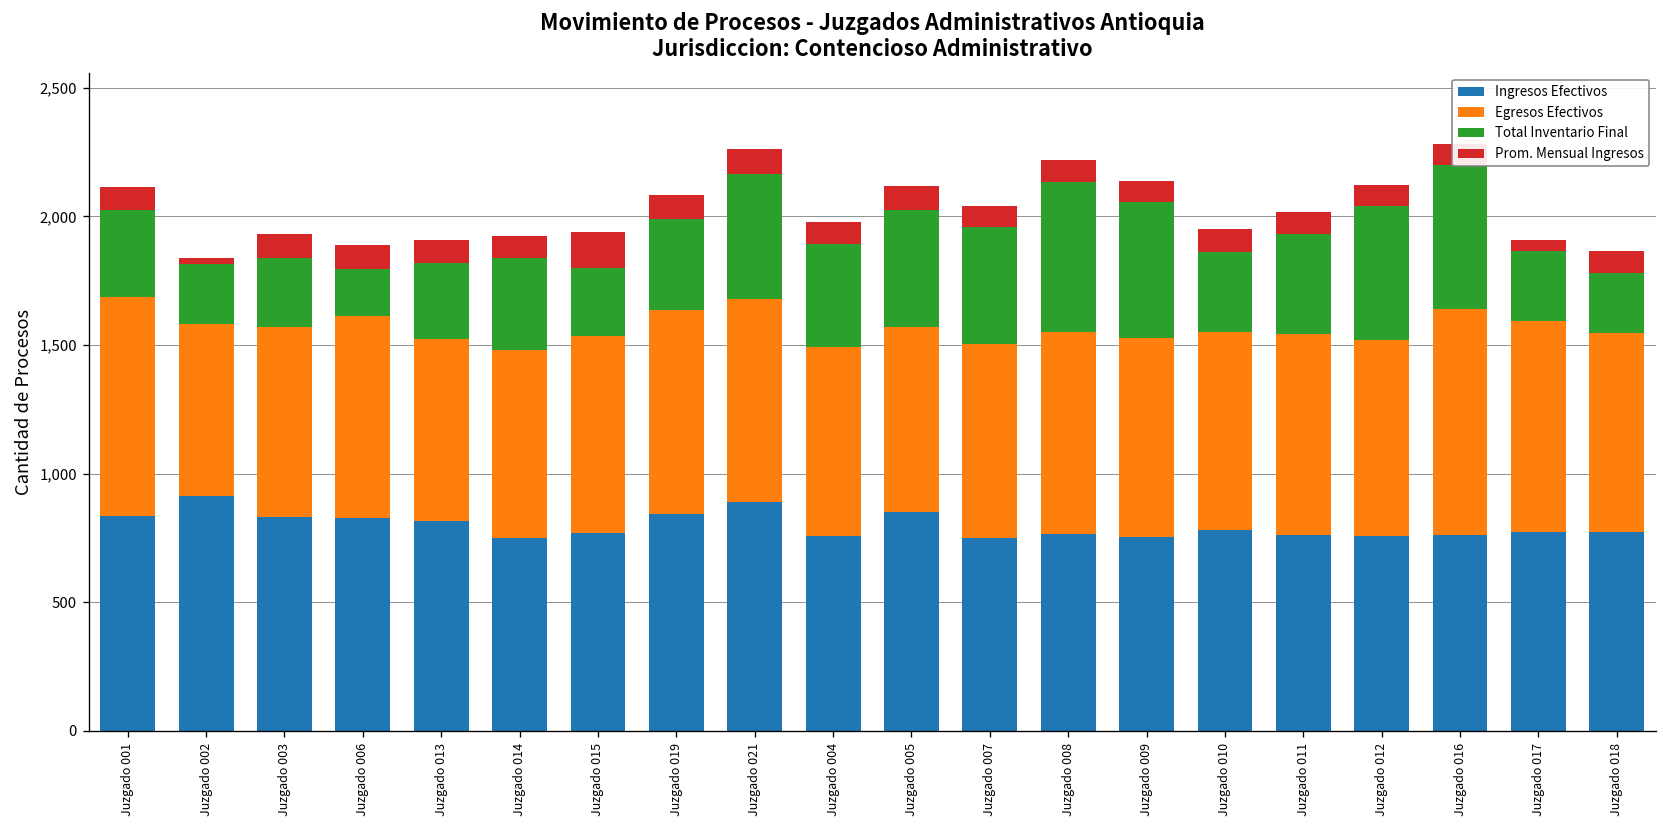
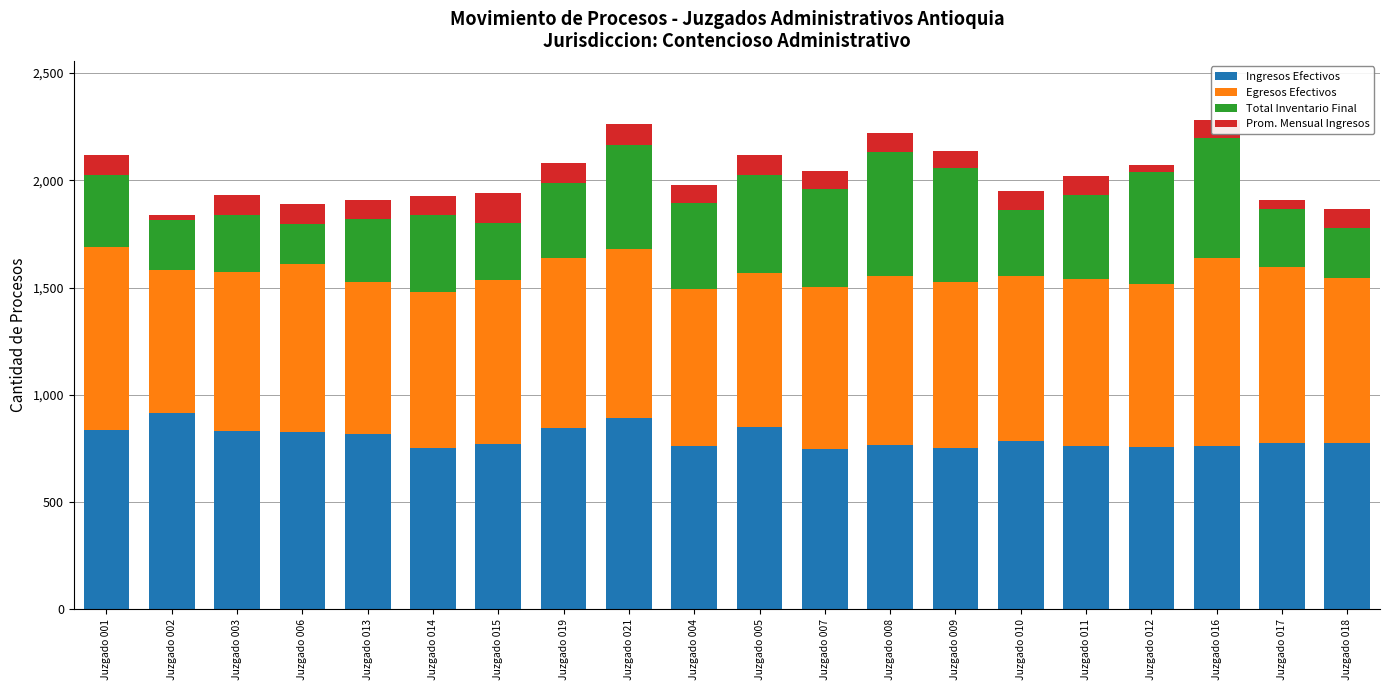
Prom. Mensual Ingresos, Juzgado 012: 80 -> 30
